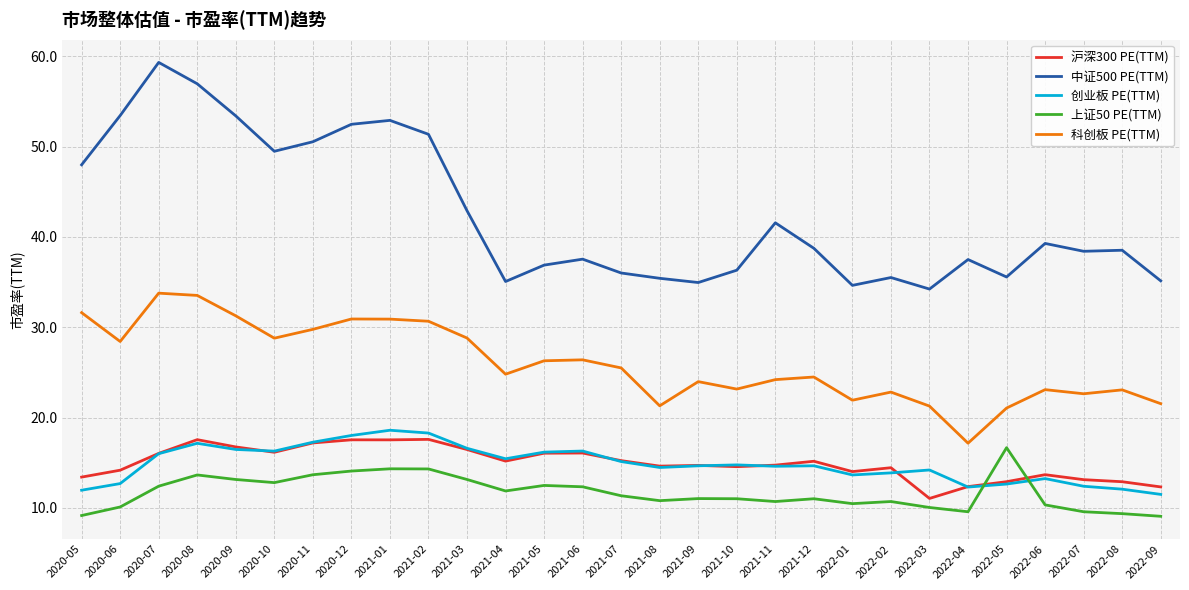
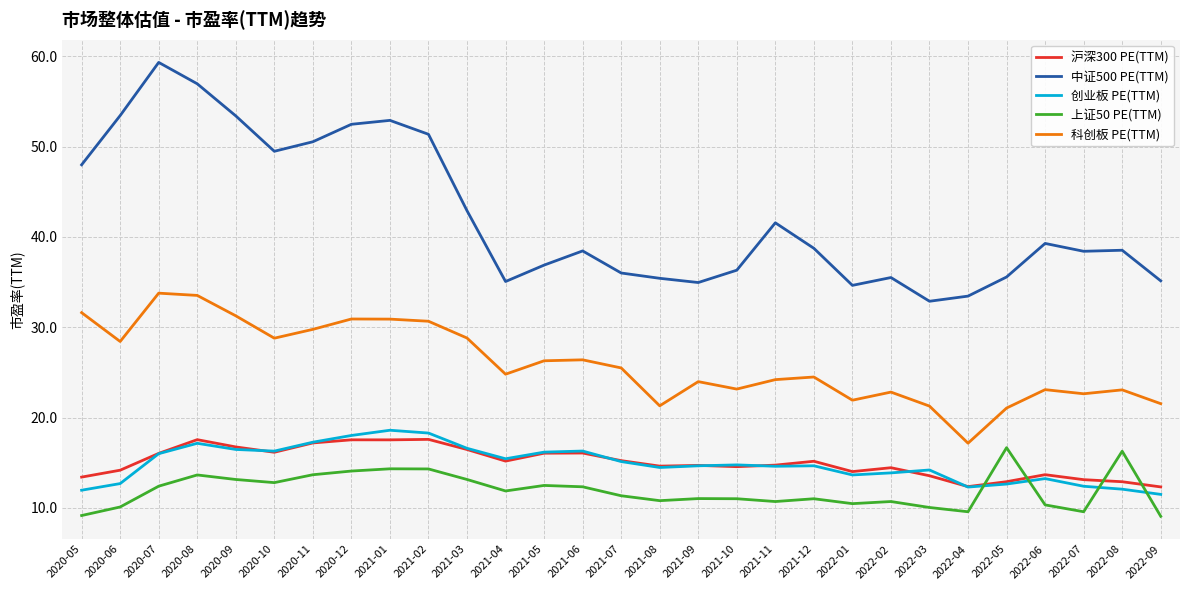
中证500 PE(TTM), 2021-06: 37.5 -> 38.5
沪深300 PE(TTM), 2022-03: 11 -> 14
中证500 PE(TTM), 2022-03: 34 -> 33
中证500 PE(TTM), 2022-04: 37 -> 33
上证50 PE(TTM), 2022-08: 9 -> 16
